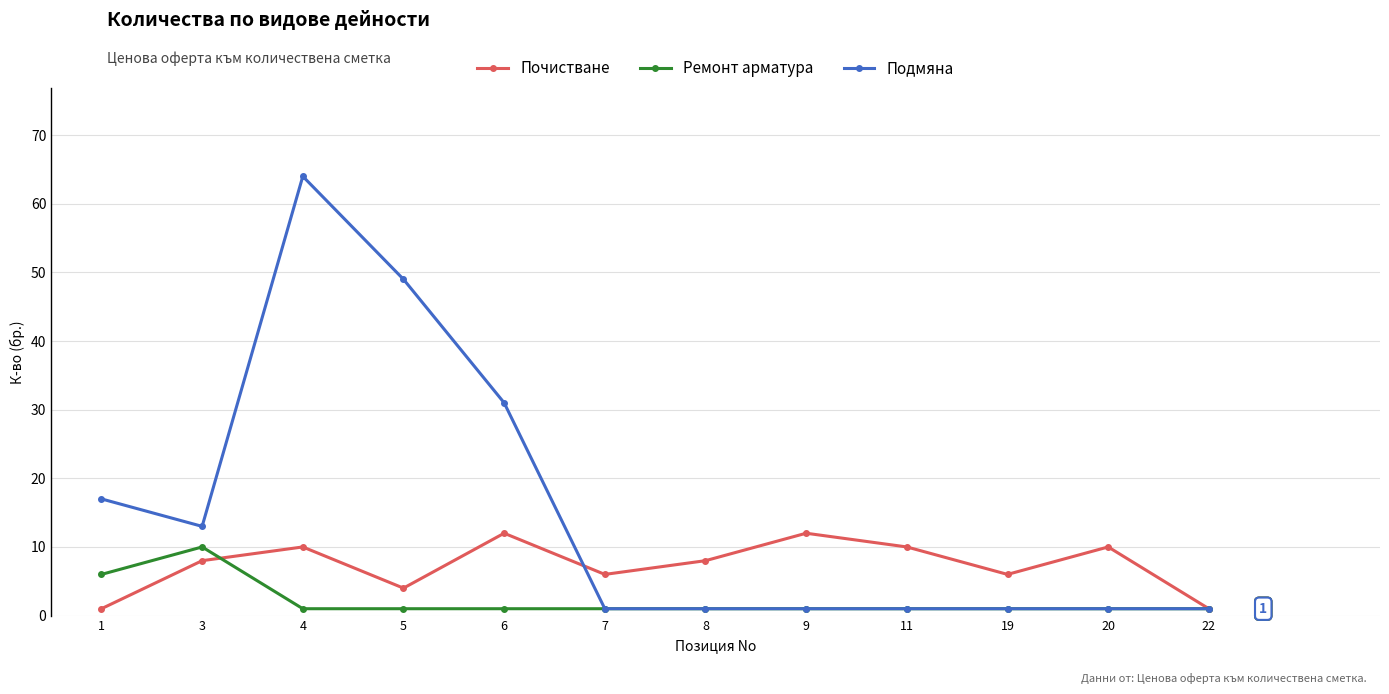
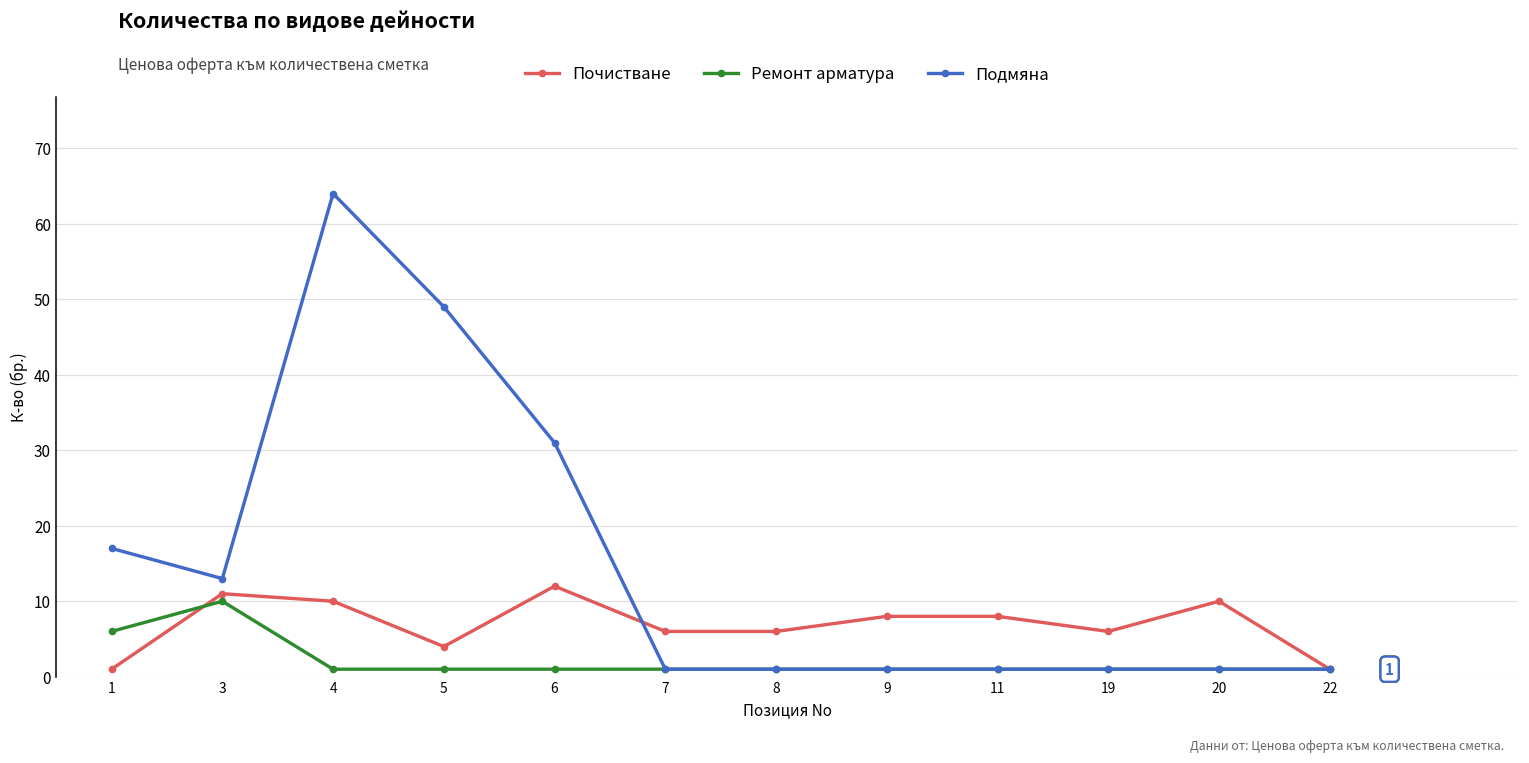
Почистване, 3: 8 -> 11
Почистване, 8: 8 -> 6
Почистване, 9: 12 -> 8
Почистване, 11: 10 -> 8
